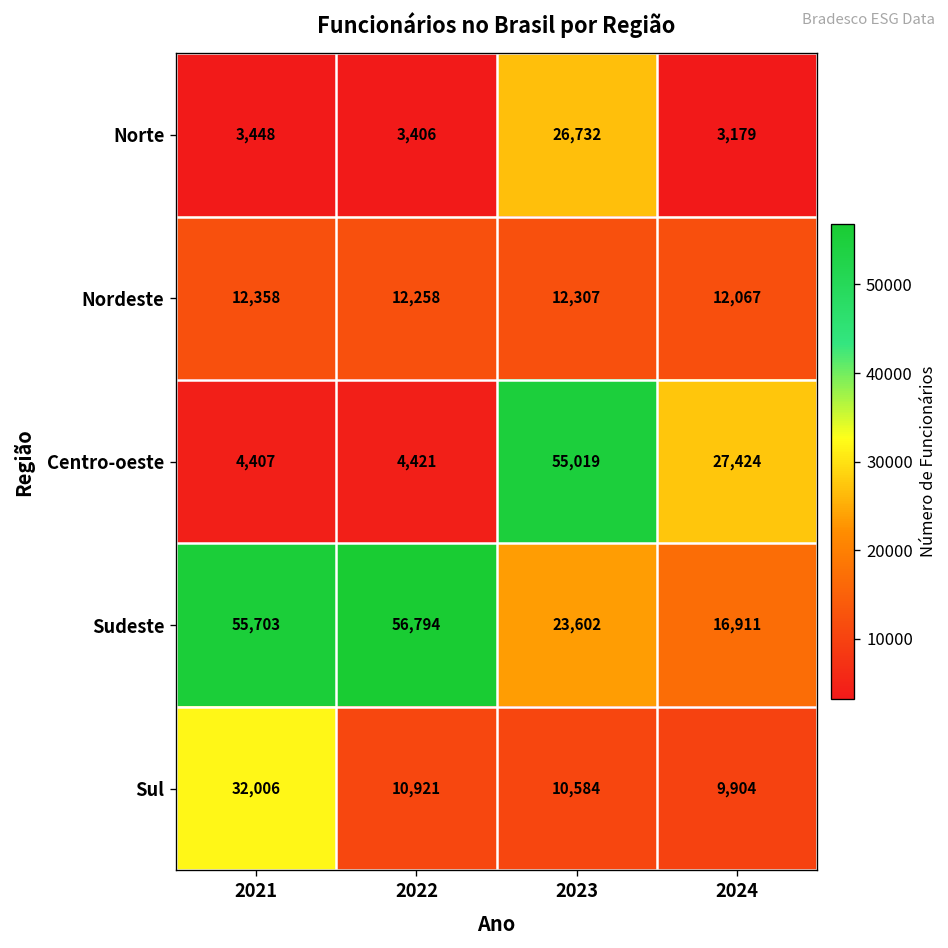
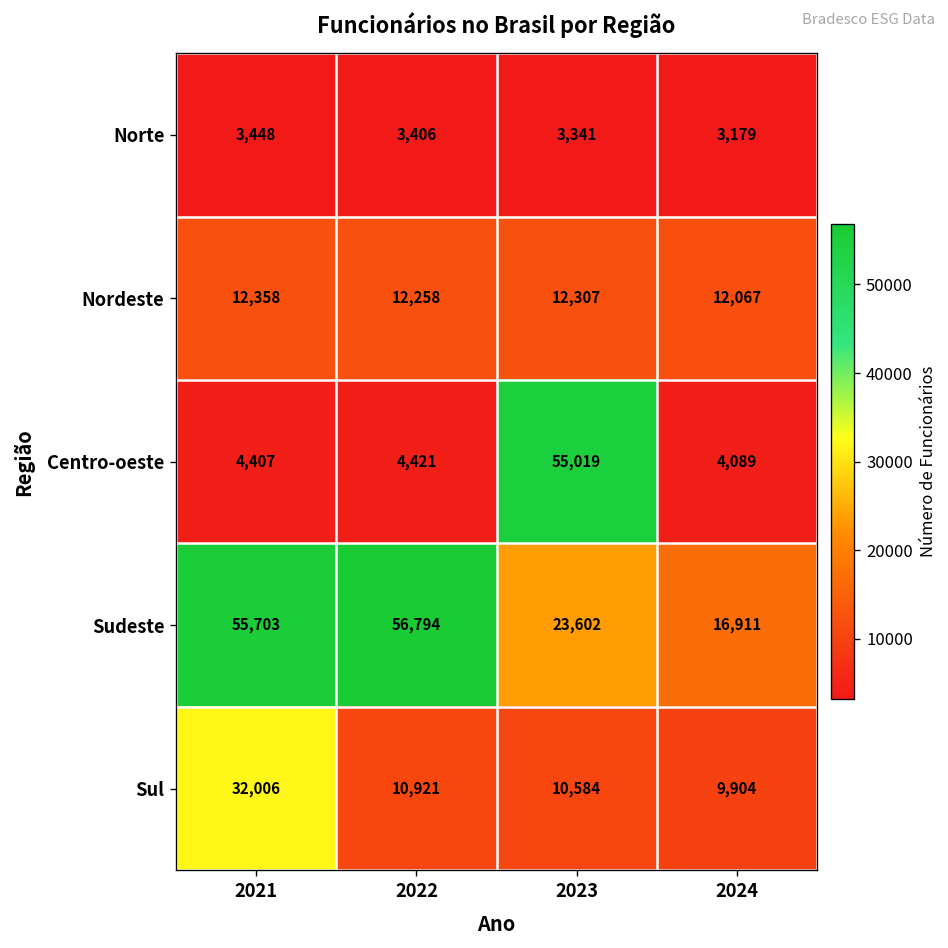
Norte, 2023: 26,732 -> 3,341
Centro-oeste, 2024: 27,424 -> 4,089
